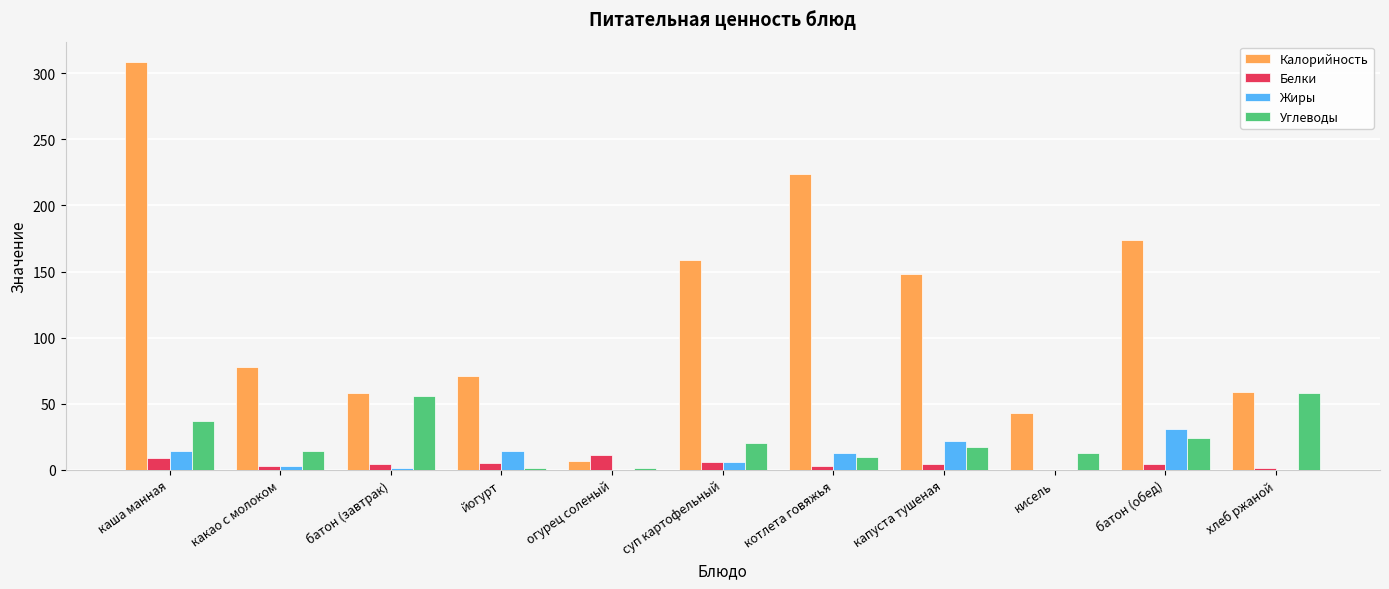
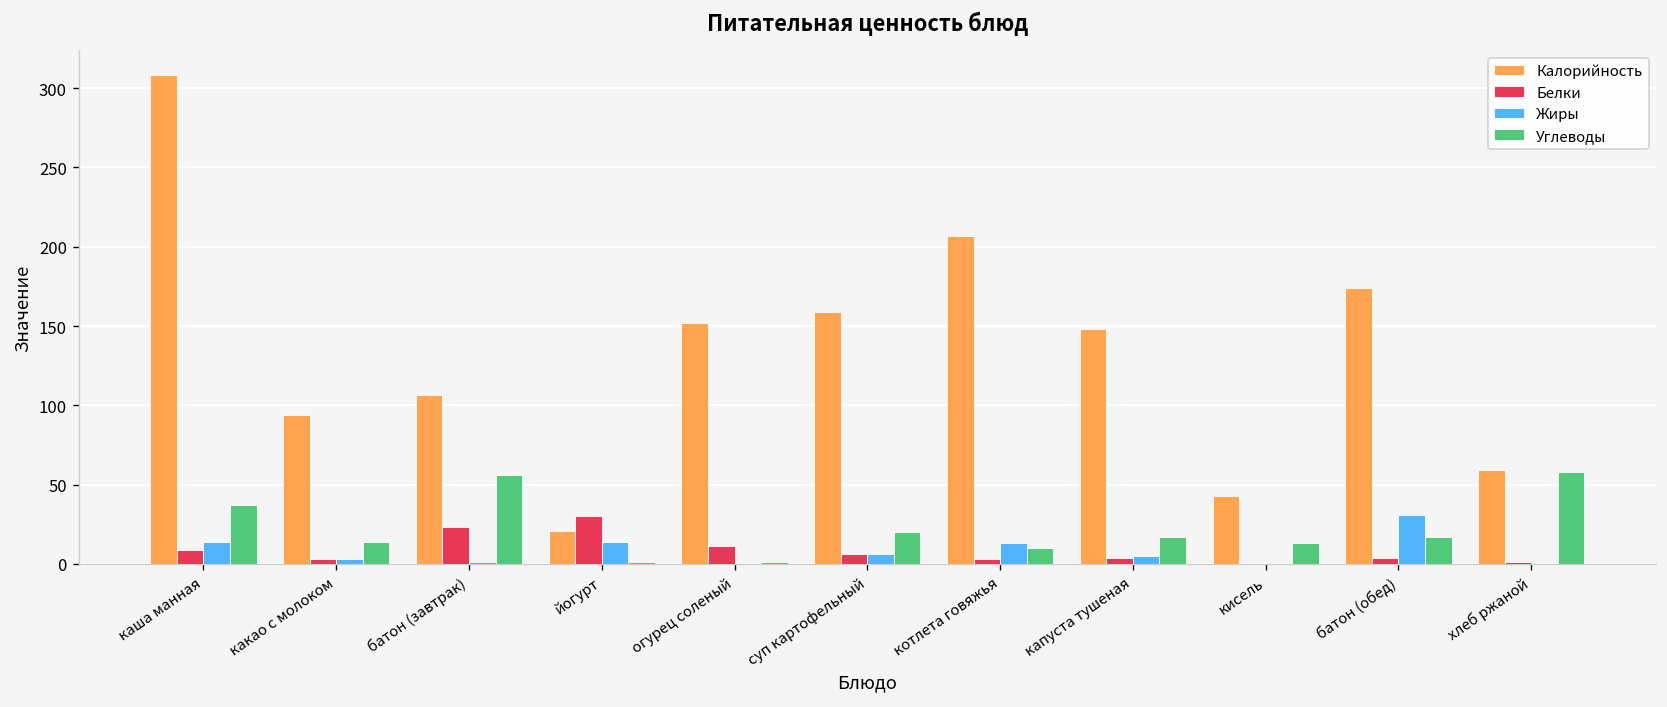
Калорийность, какао с молоком: 78 -> 94
Калорийность, батон (завтрак): 58 -> 107
Белки, батон (завтрак): 4 -> 23
Калорийность, йогурт: 71 -> 21
Белки, йогурт: 5 -> 30
Калорийность, огурец соленый: 7 -> 152
Калорийность, котлета говяжья: 224 -> 207
Жиры, капуста тушеная: 22 -> 5
Углеводы, батон (обед): 24 -> 17
